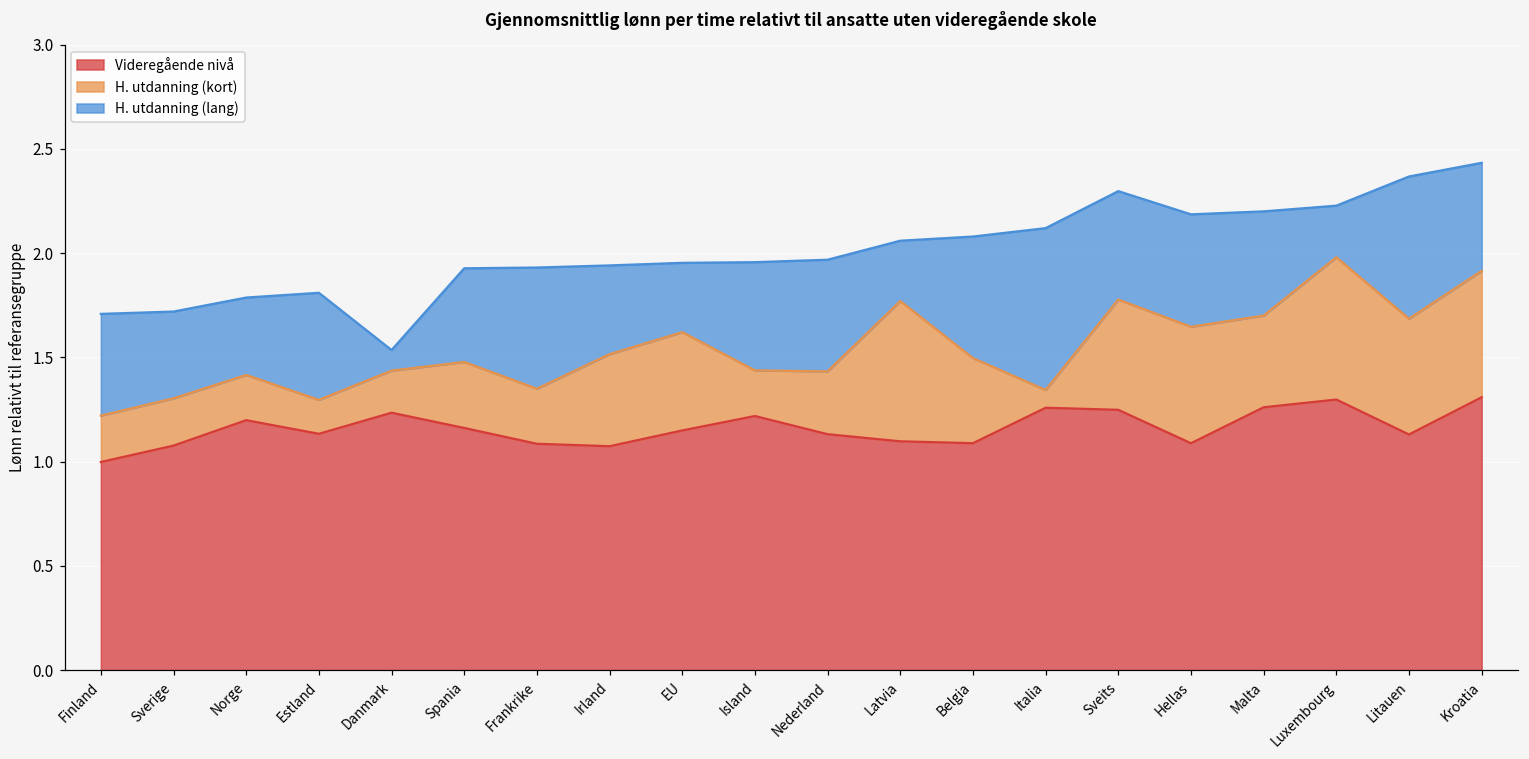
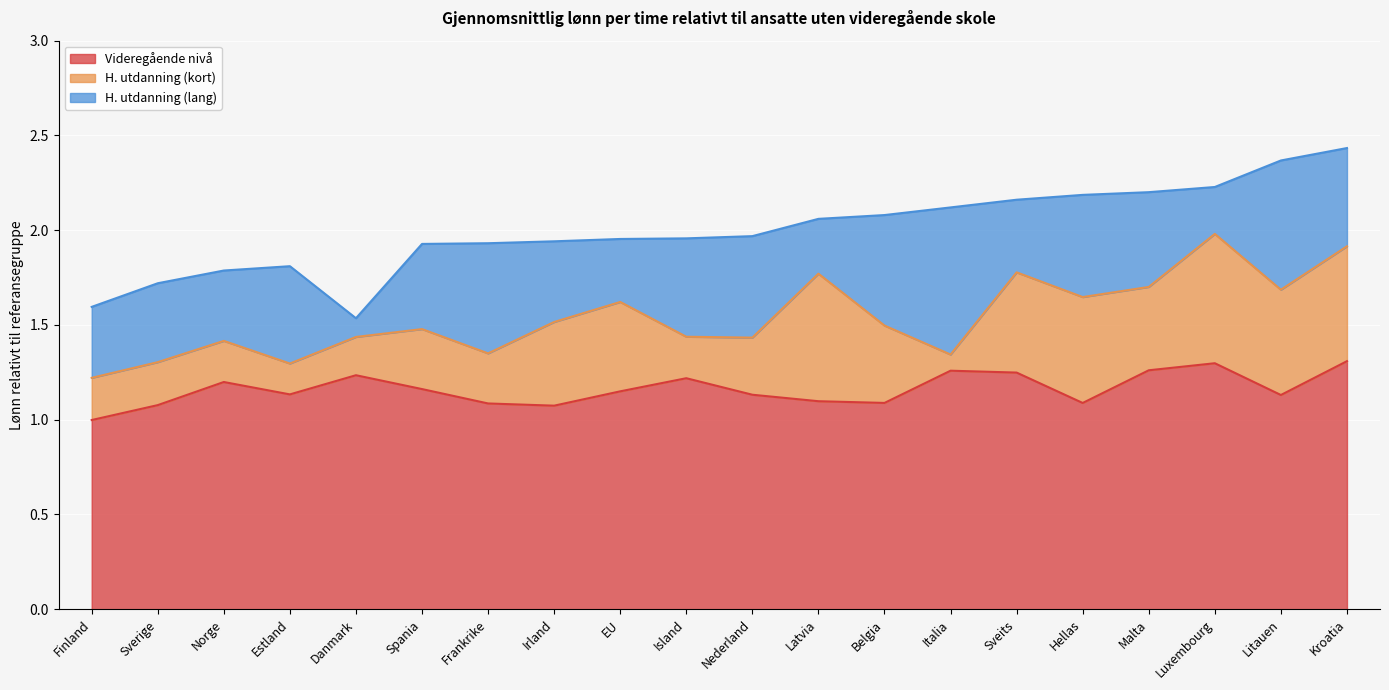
H. utdanning (lang), Finland: 1.71 -> 1.60
H. utdanning (lang), Sveits: 2.30 -> 2.16
